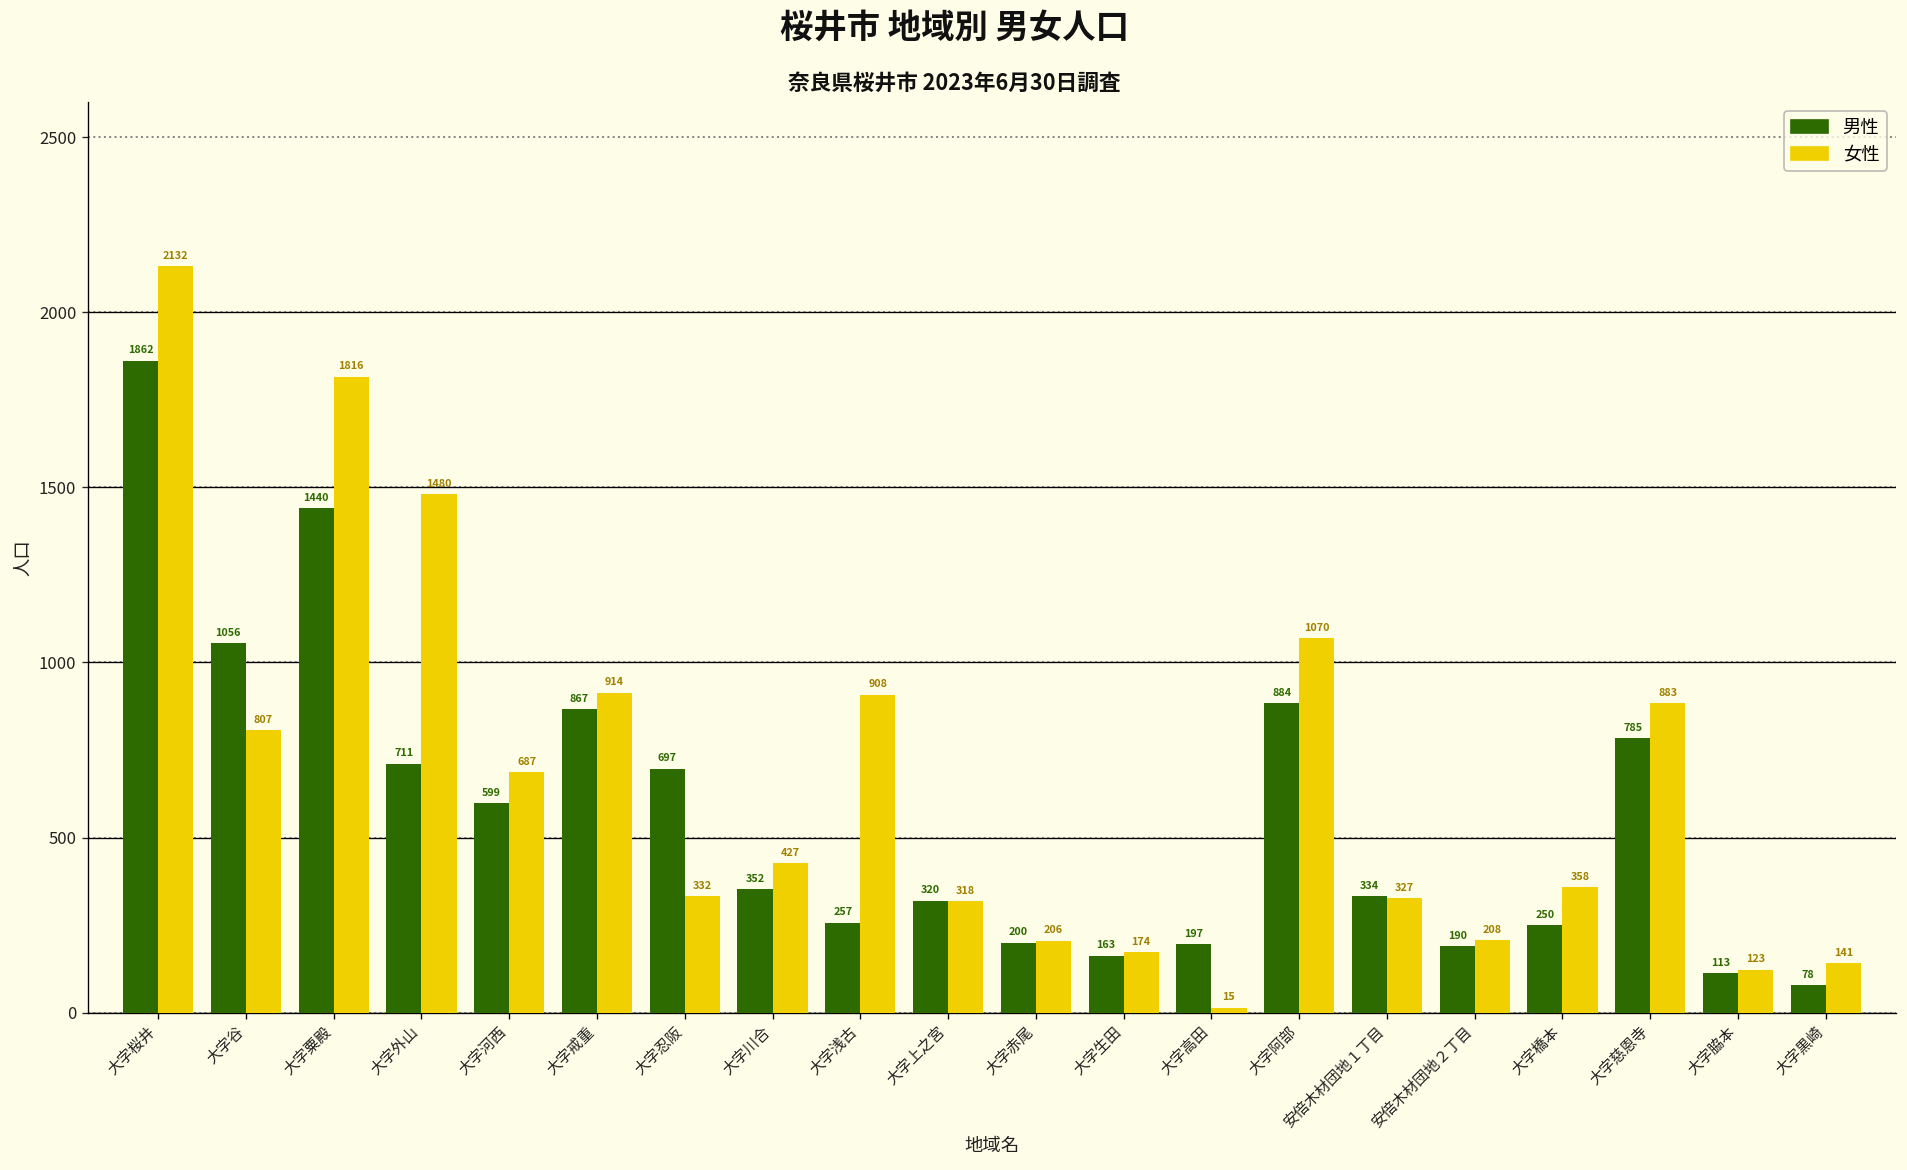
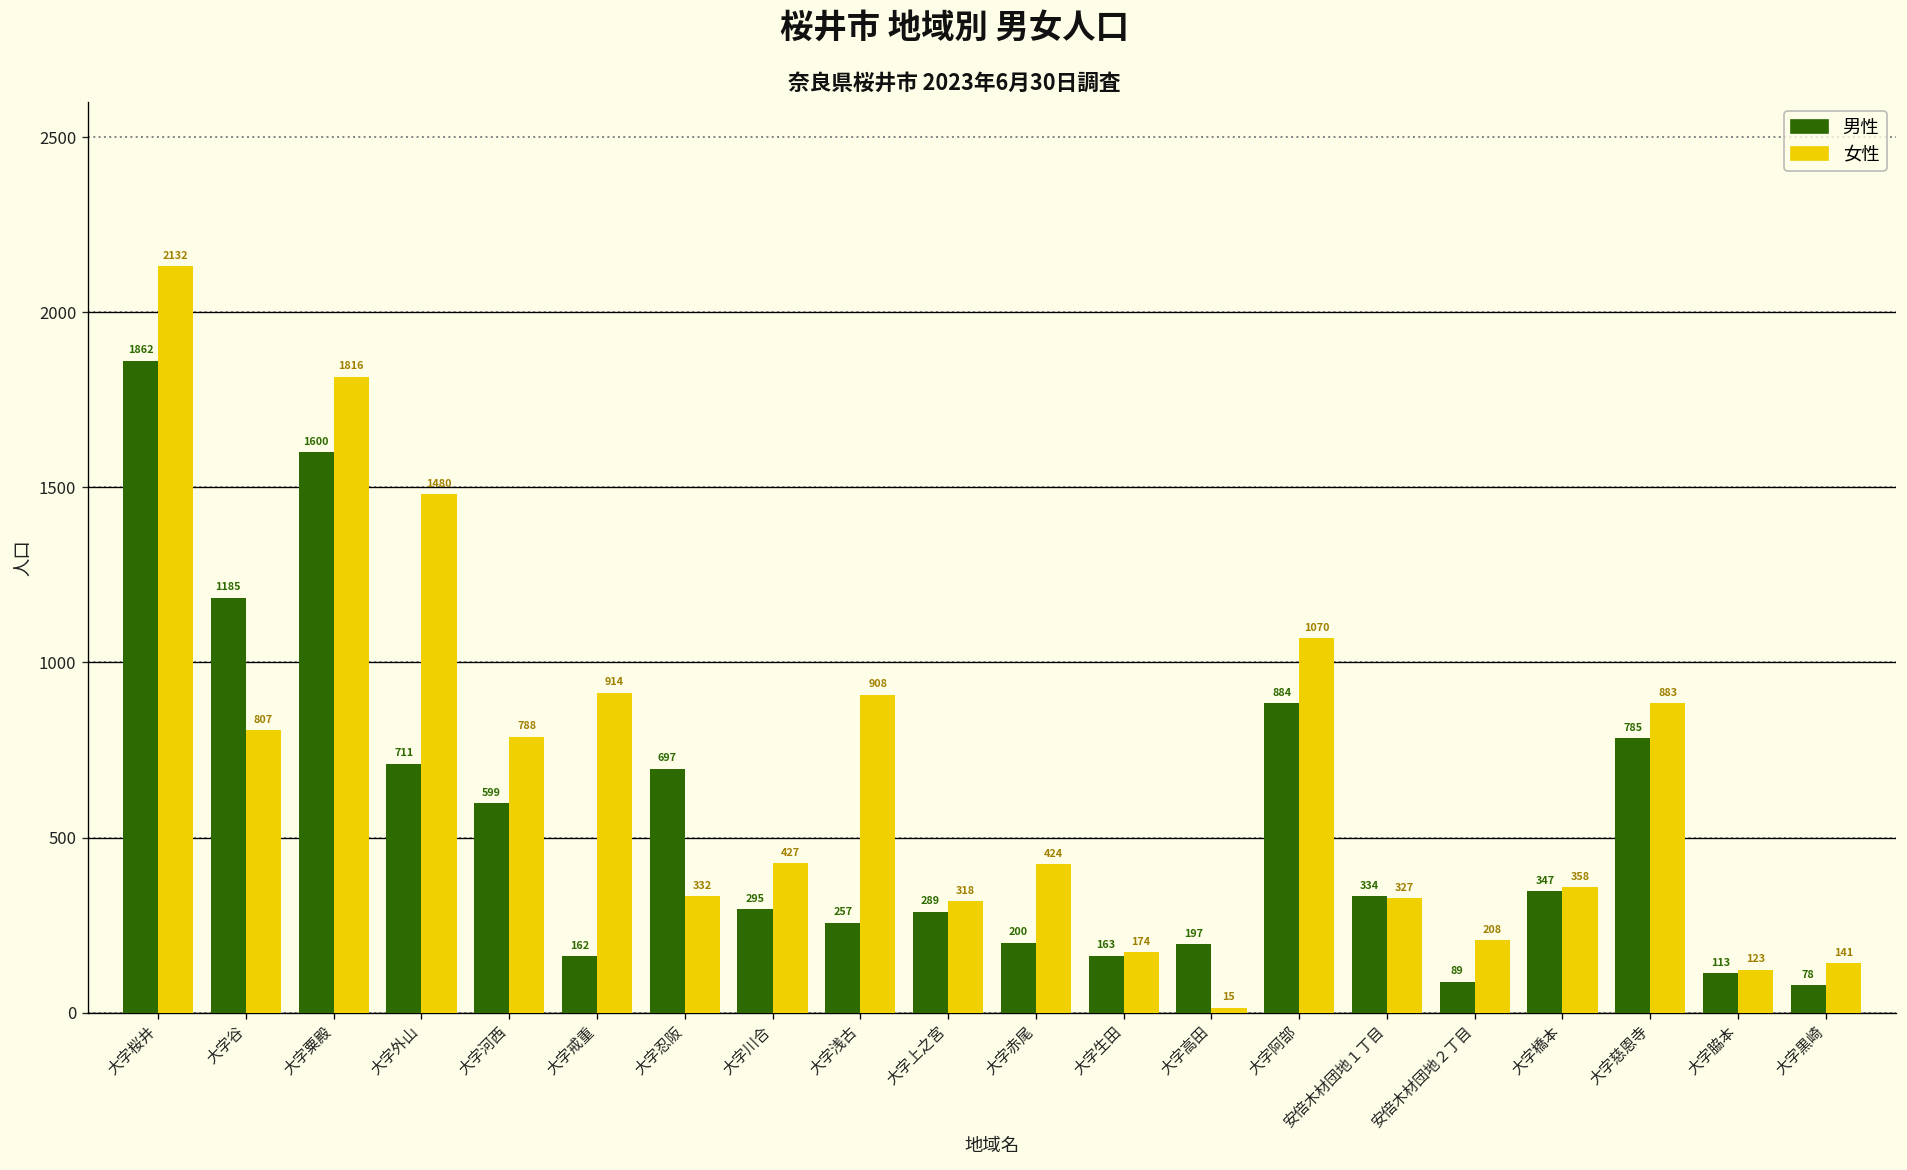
男性, 大字谷: 1056 -> 1185
男性, 大字粟殿: 1440 -> 1600
女性, 大字河西: 687 -> 788
男性, 大字戒重: 867 -> 162
男性, 大字川合: 352 -> 295
男性, 大字上之宮: 320 -> 289
女性, 大字赤尾: 206 -> 424
男性, 安倍木材団地２丁目: 190 -> 89
男性, 大字橋本: 250 -> 347
